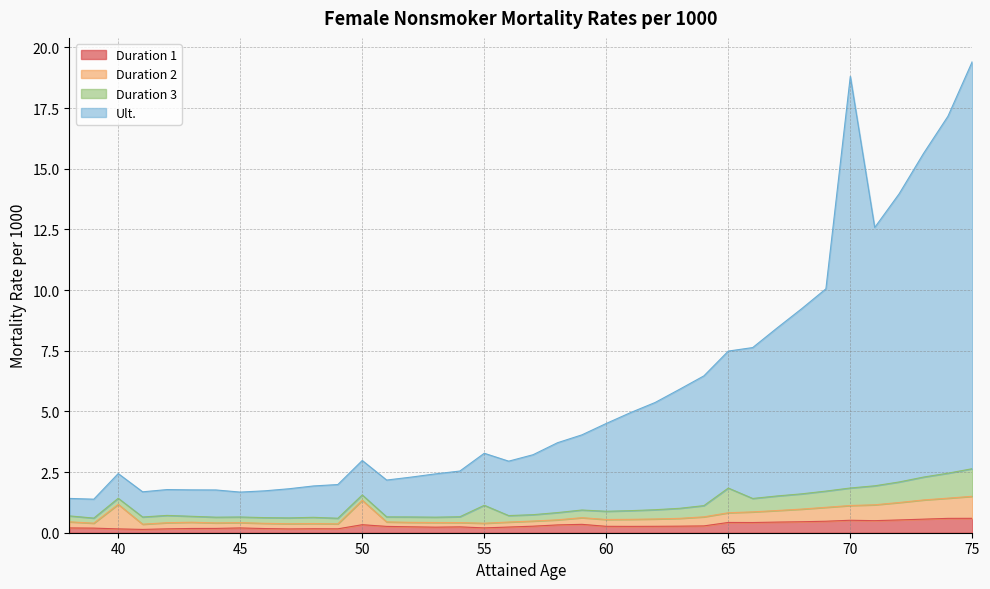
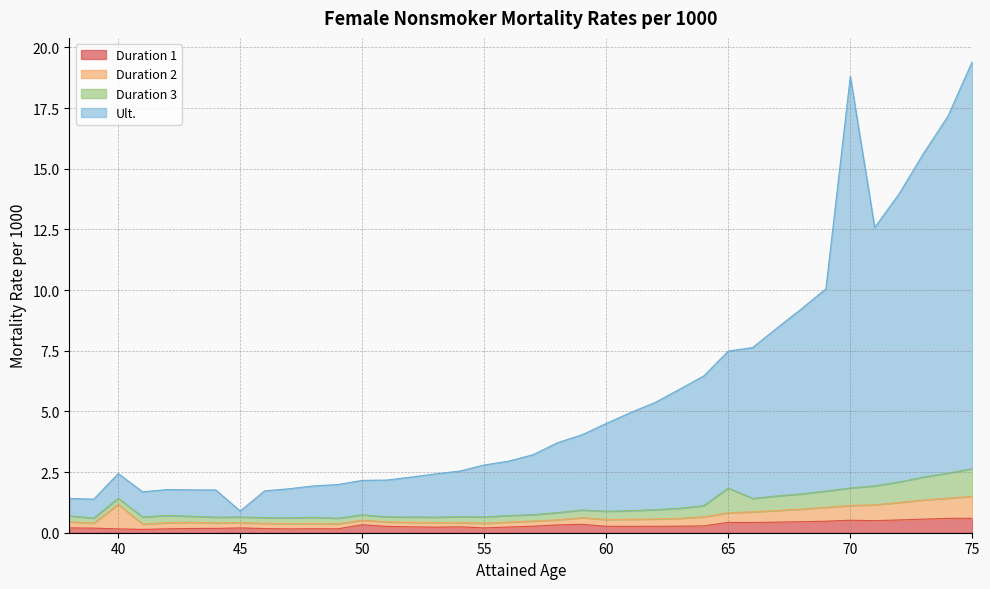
Ult., 45: 1.0 -> 0.2
Duration 2, 50: 1.0 -> 0.2
Duration 3, 55: 0.7 -> 0.3
